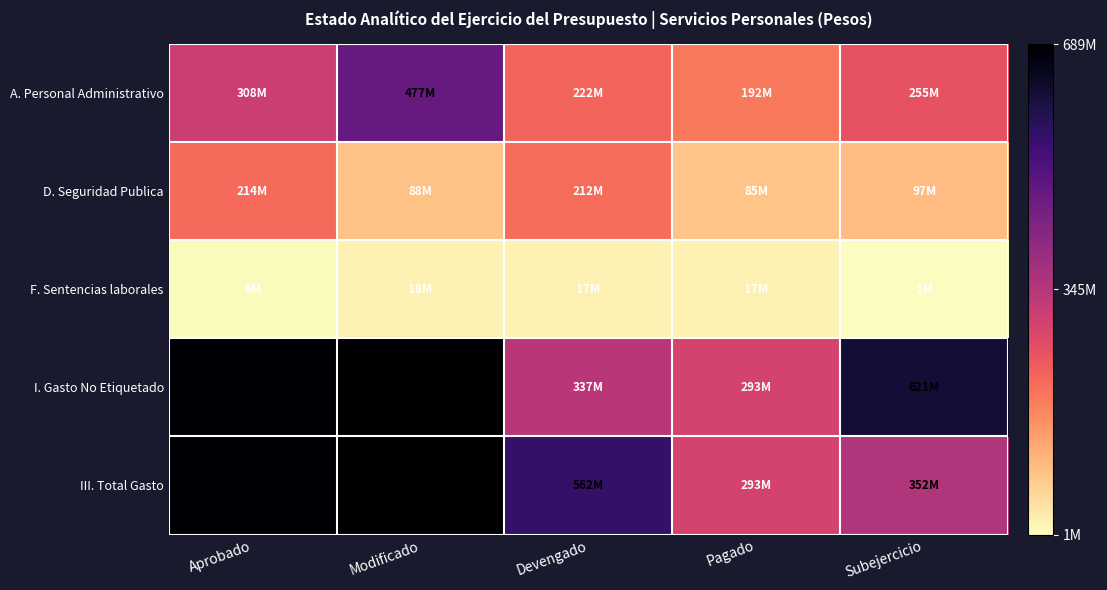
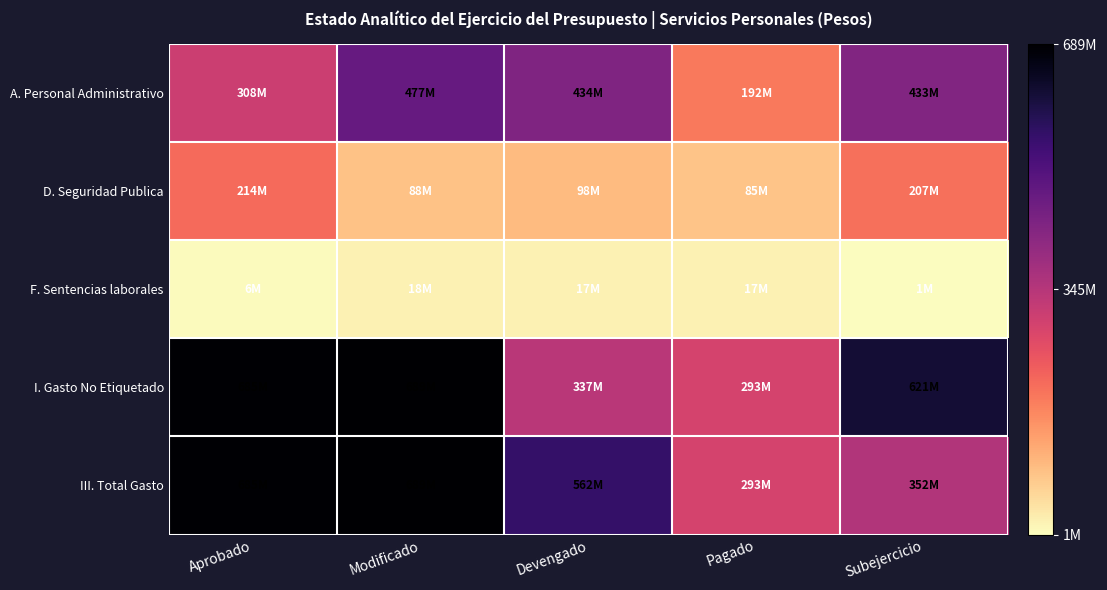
A. Personal Administrativo, Devengado: 222M -> 434M
A. Personal Administrativo, Subejercicio: 255M -> 433M
D. Seguridad Publica, Devengado: 212M -> 98M
D. Seguridad Publica, Subejercicio: 97M -> 207M
